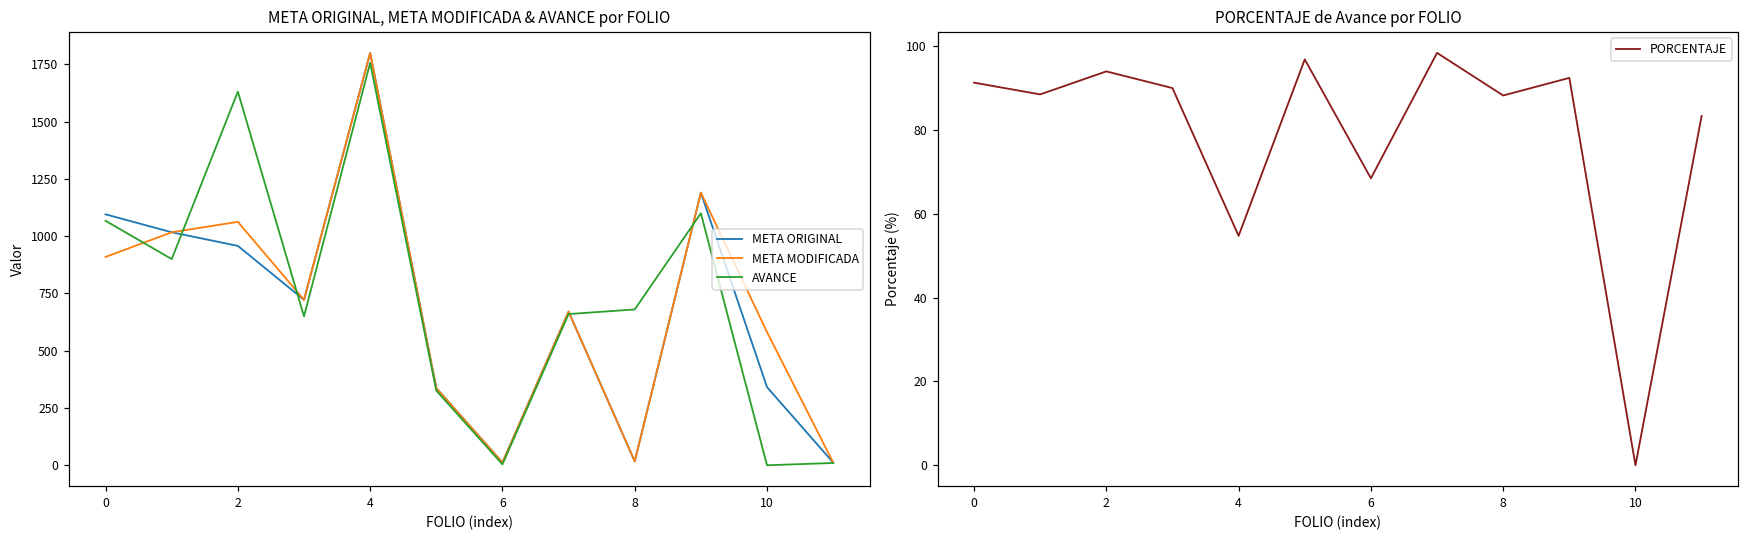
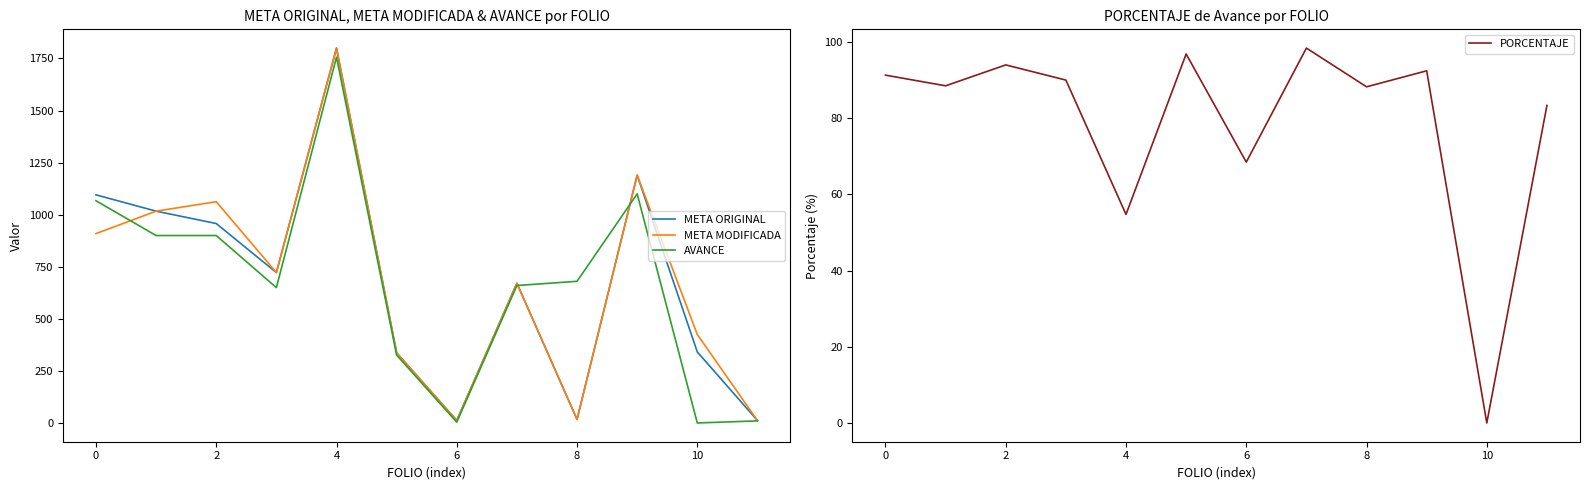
META ORIGINAL, META MODIFICADA & AVANCE por FOLIO, AVANCE, 2: 1630 -> 900
META ORIGINAL, META MODIFICADA & AVANCE por FOLIO, META MODIFICADA, 10: 580 -> 430
